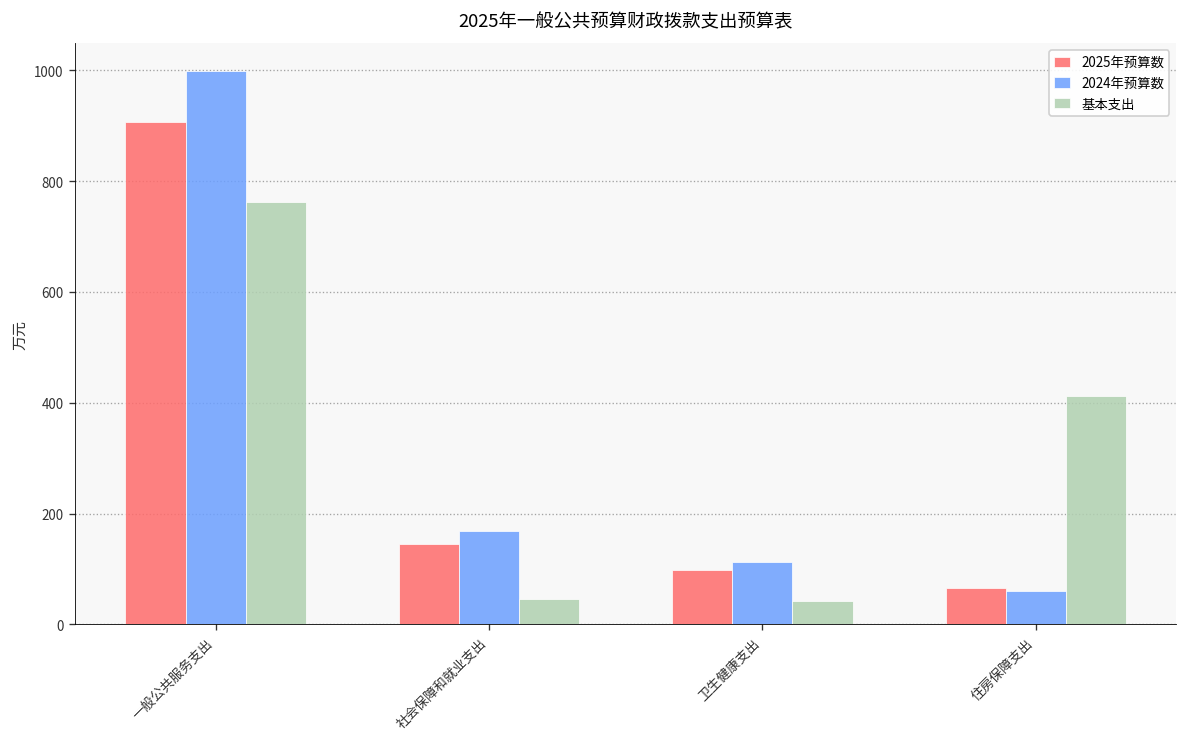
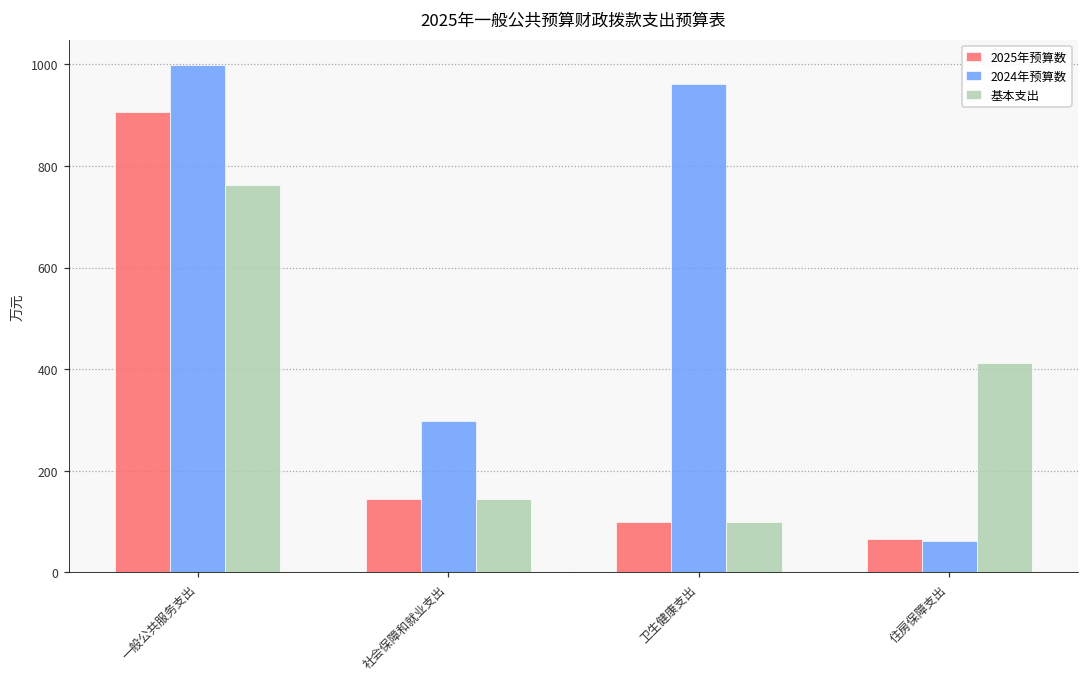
2024年预算数, 社会保障和就业支出: 170 -> 300
基本支出, 社会保障和就业支出: 50 -> 140
2024年预算数, 卫生健康支出: 110 -> 960
基本支出, 卫生健康支出: 40 -> 100
